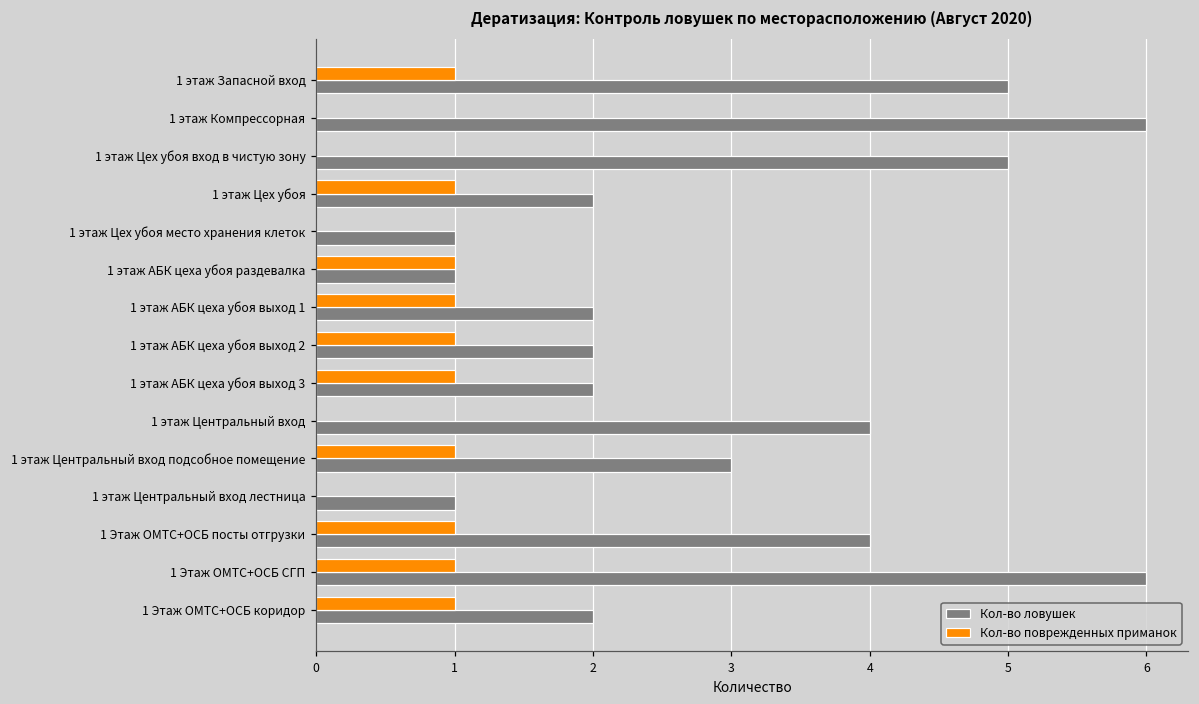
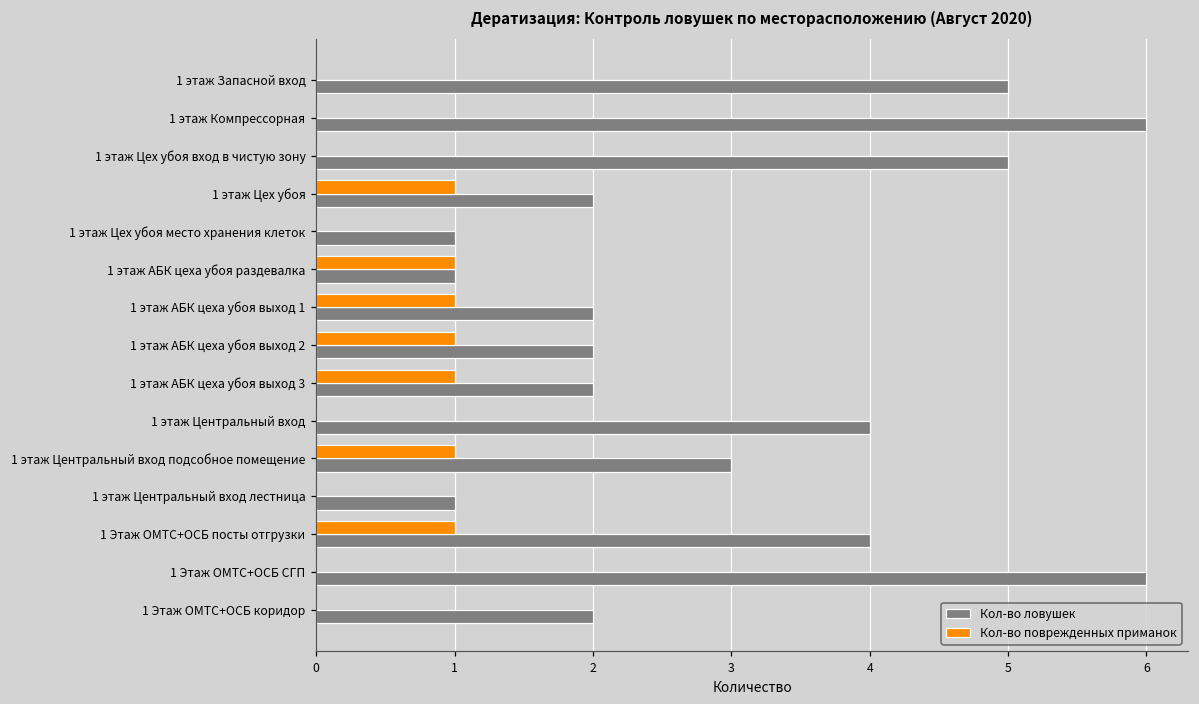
Кол-во поврежденных приманок, 1 этаж Запасной вход: 1 -> 0
Кол-во поврежденных приманок, 1 Этаж ОМТС+ОСБ СГП: 1 -> 0
Кол-во поврежденных приманок, 1 Этаж ОМТС+ОСБ коридор: 1 -> 0
